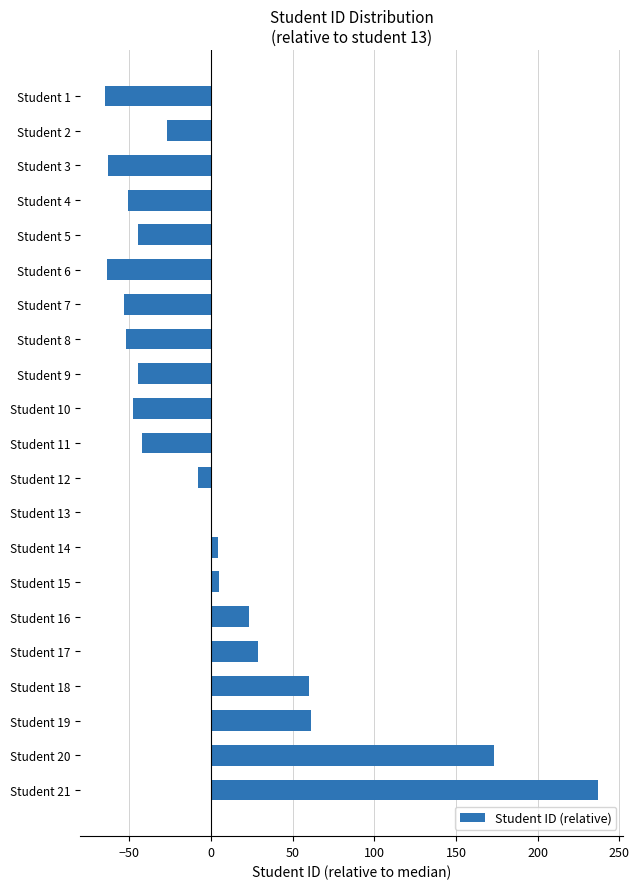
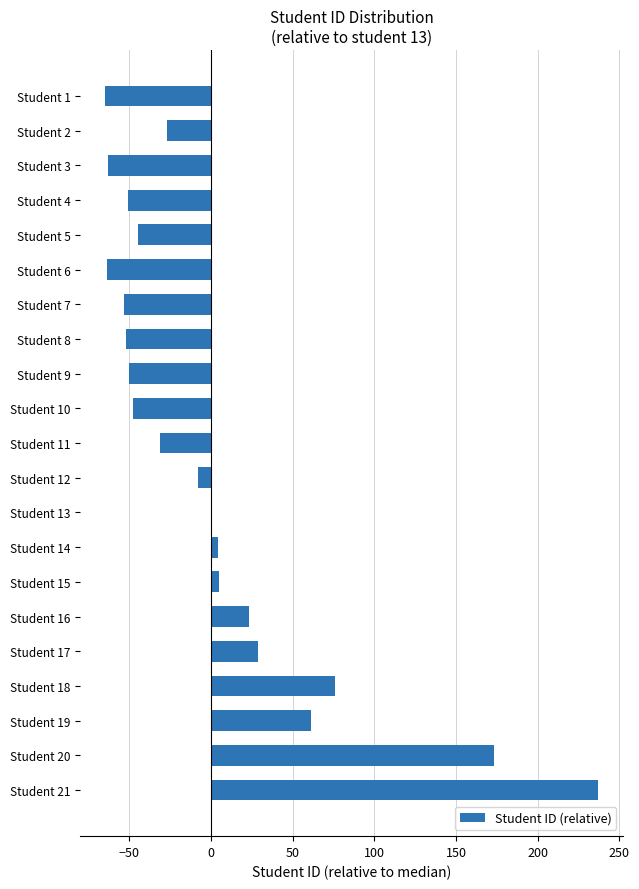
Student 9: -45 -> -50
Student 11: -42 -> -31
Student 18: 60 -> 76
